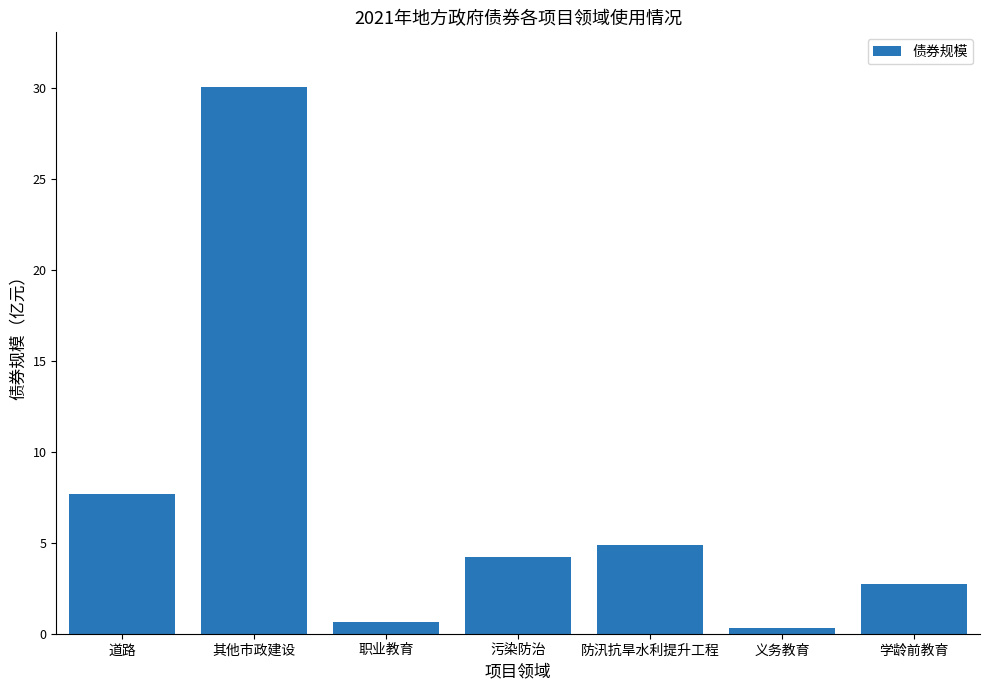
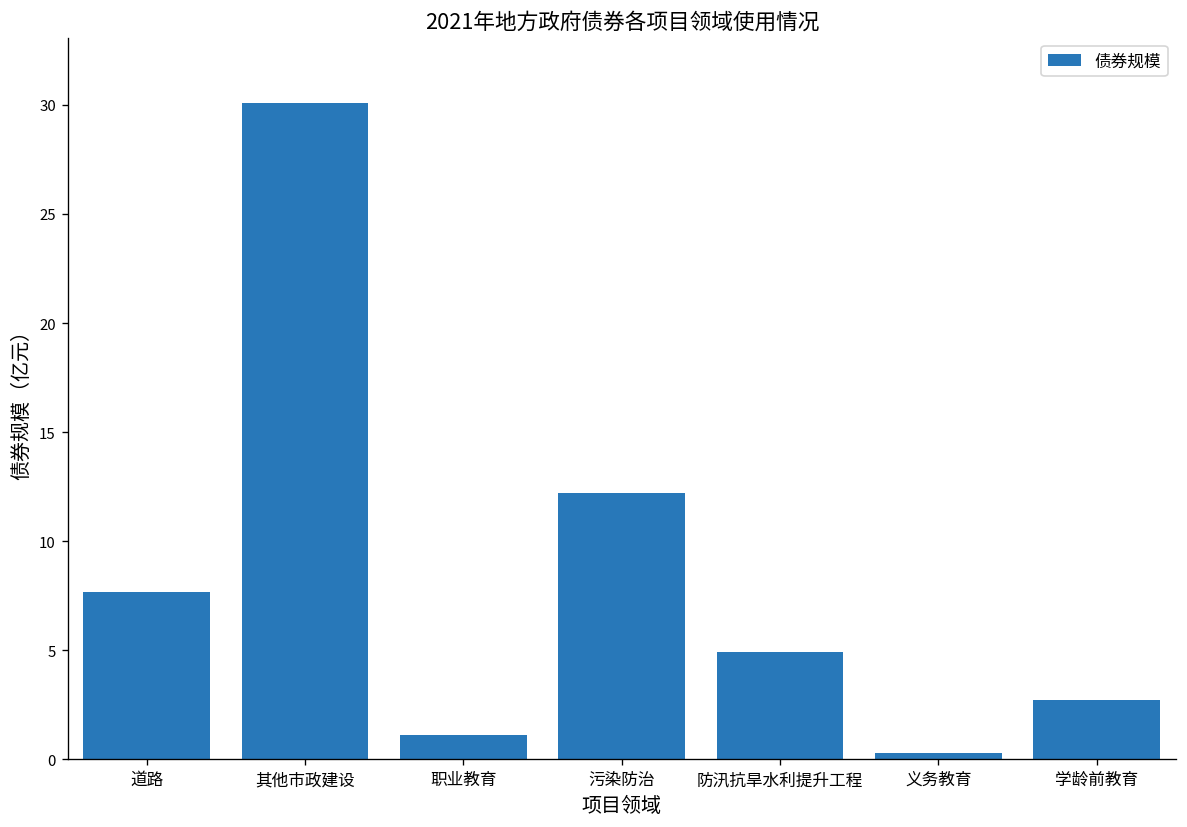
职业教育: 0.7 -> 1.1
污染防治: 4.2 -> 12.2
